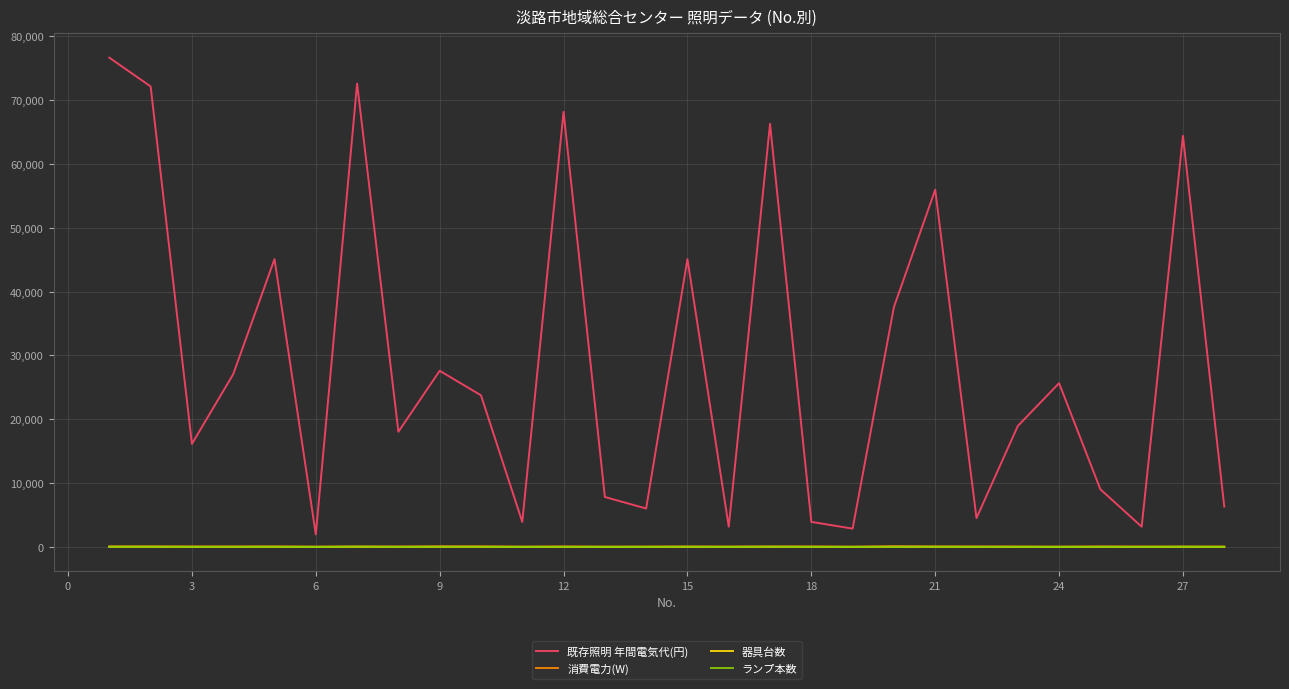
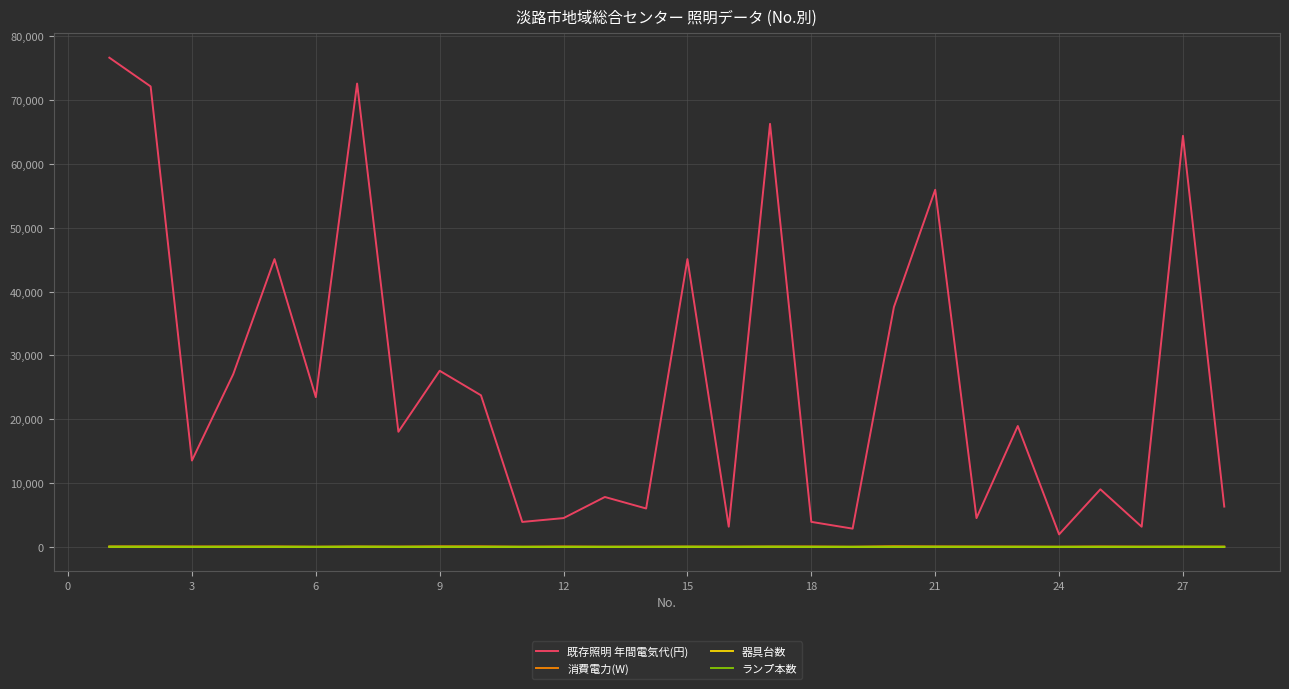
既存照明 年間電気代(円), 3: 16,000 -> 14,000
既存照明 年間電気代(円), 6: 2,000 -> 23,000
既存照明 年間電気代(円), 12: 68,000 -> 5,000
既存照明 年間電気代(円), 24: 26,000 -> 2,000
